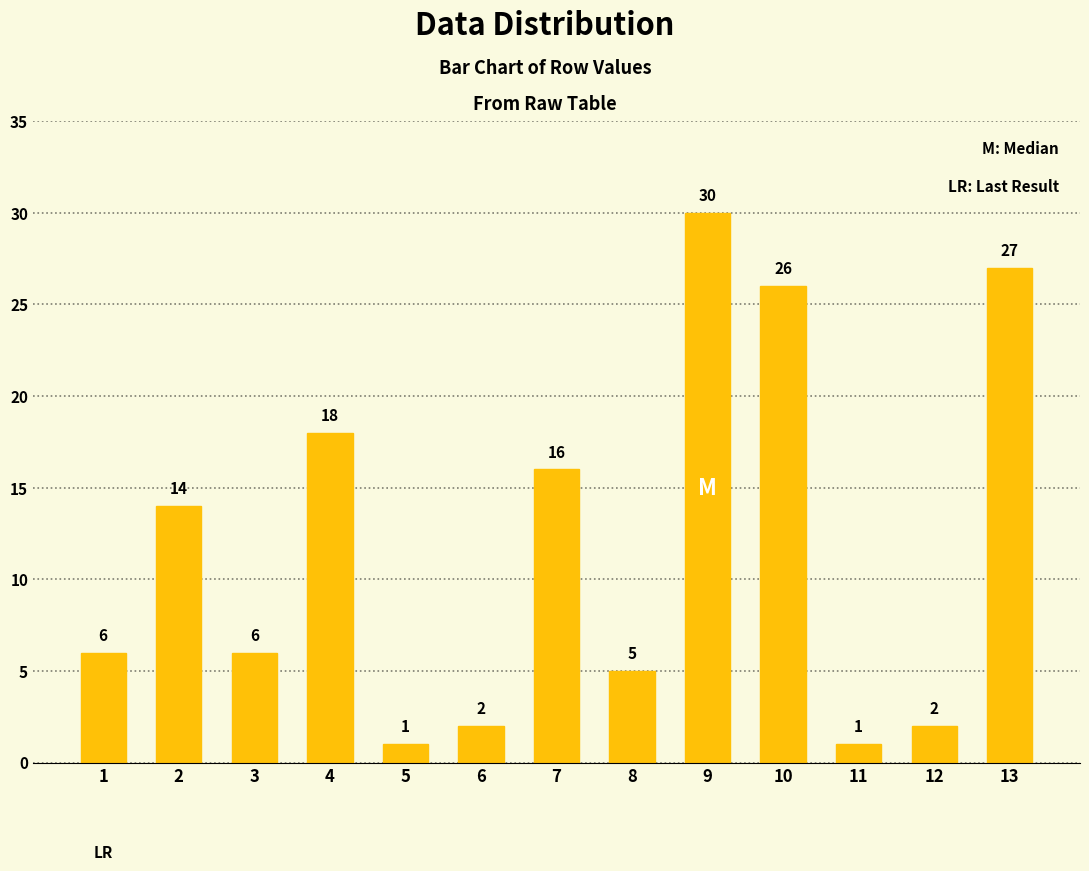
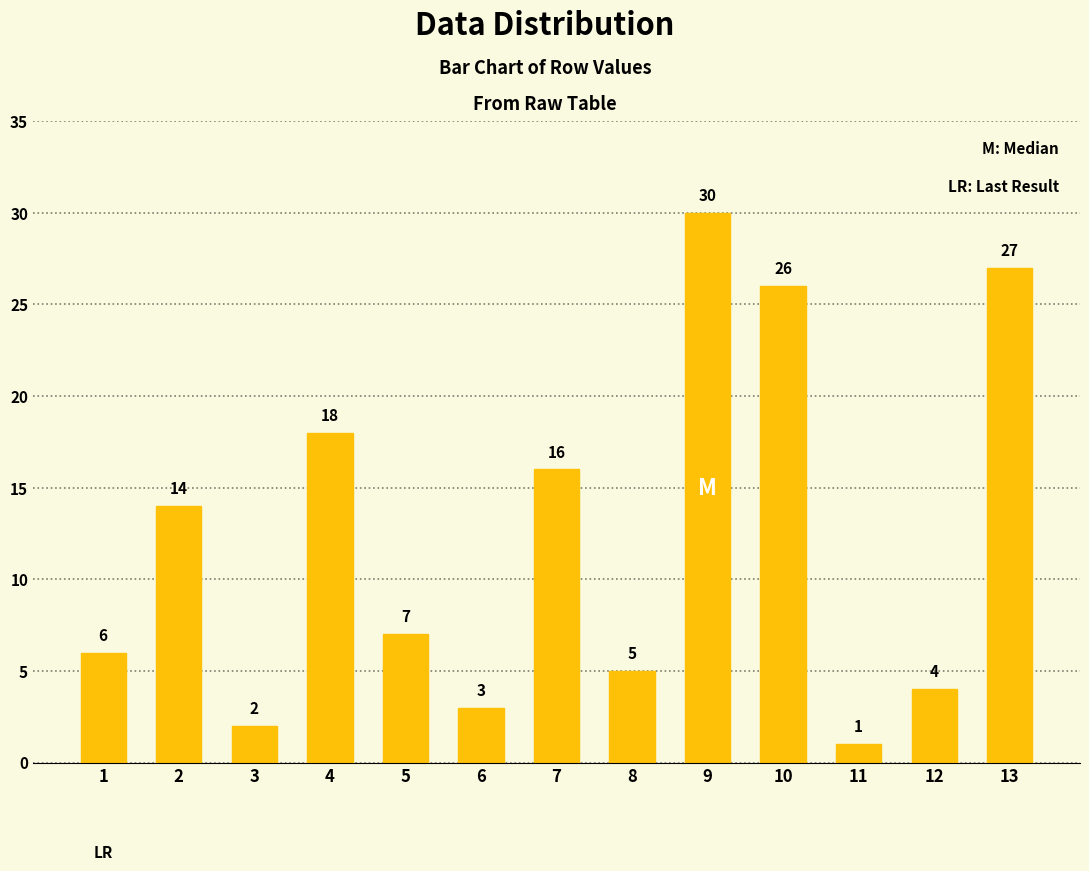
3: 6 -> 2
5: 1 -> 7
6: 2 -> 3
12: 2 -> 4
